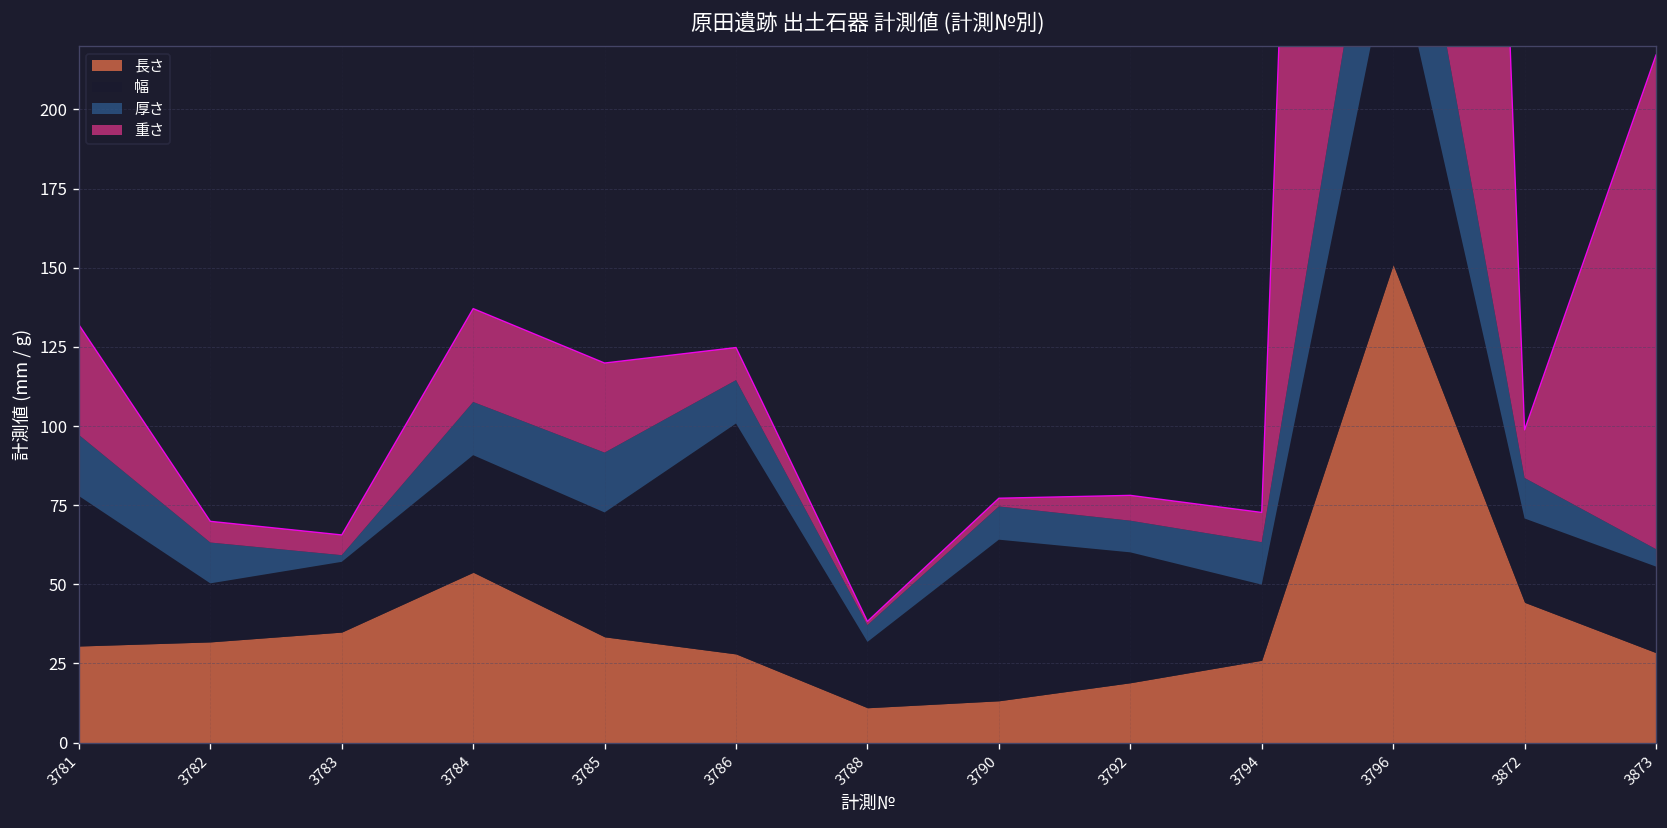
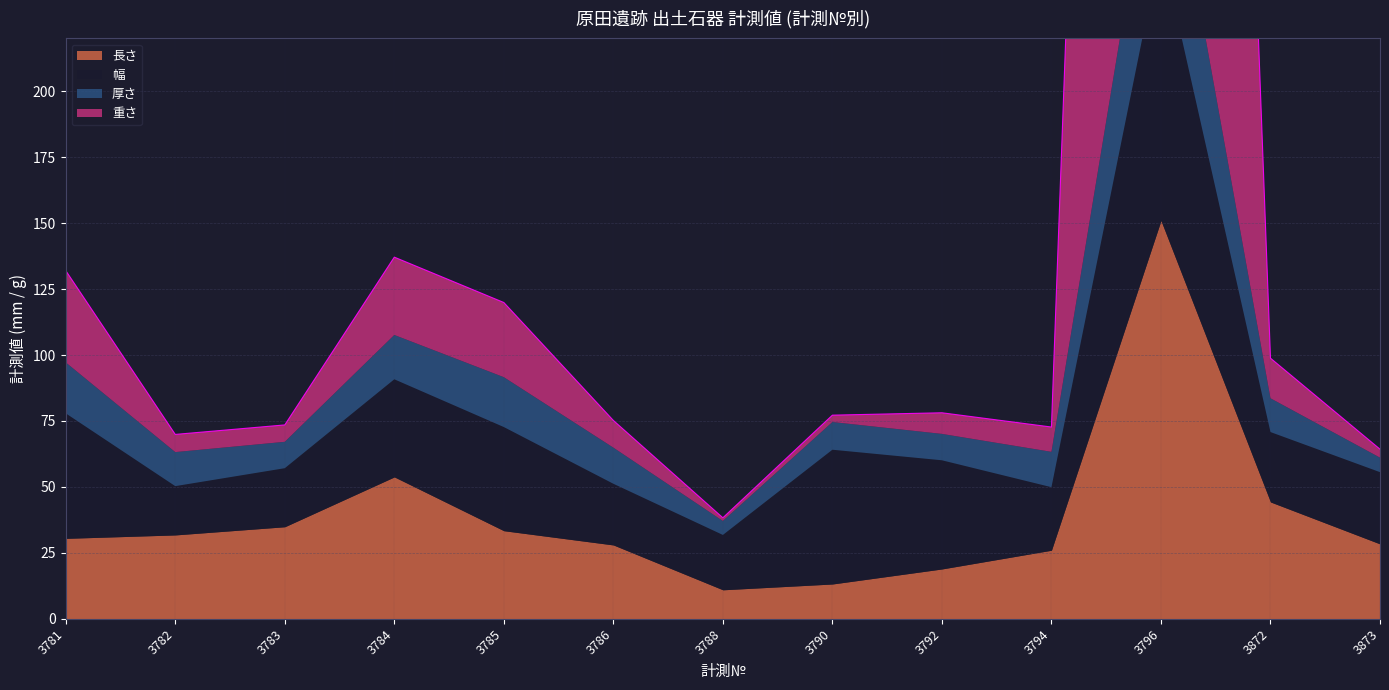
厚さ, 3783: 2 -> 10
幅, 3786: 73 -> 23
重さ, 3873: 156 -> 3
